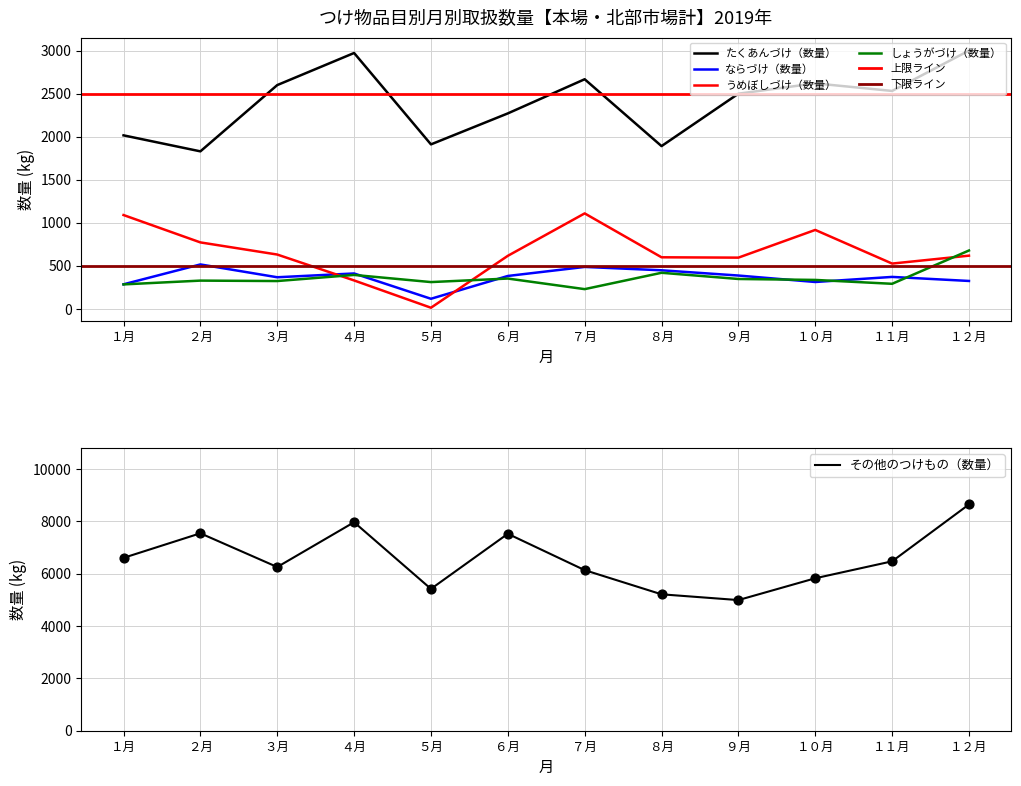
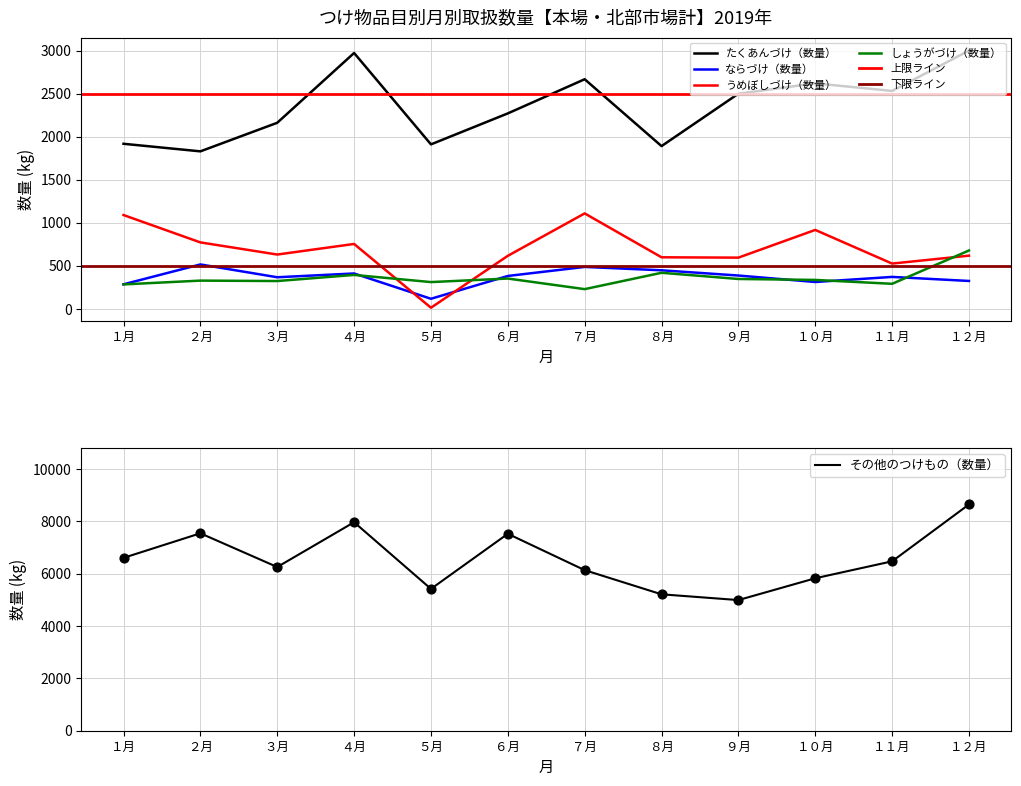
つけ物品目別月別取扱数量【本場・北部市場計】2019年, たくあんづけ（数量）, １月: 2000 -> 1900
つけ物品目別月別取扱数量【本場・北部市場計】2019年, たくあんづけ（数量）, ３月: 2600 -> 2200
つけ物品目別月別取扱数量【本場・北部市場計】2019年, うめぼしづけ（数量）, ４月: 300 -> 800
